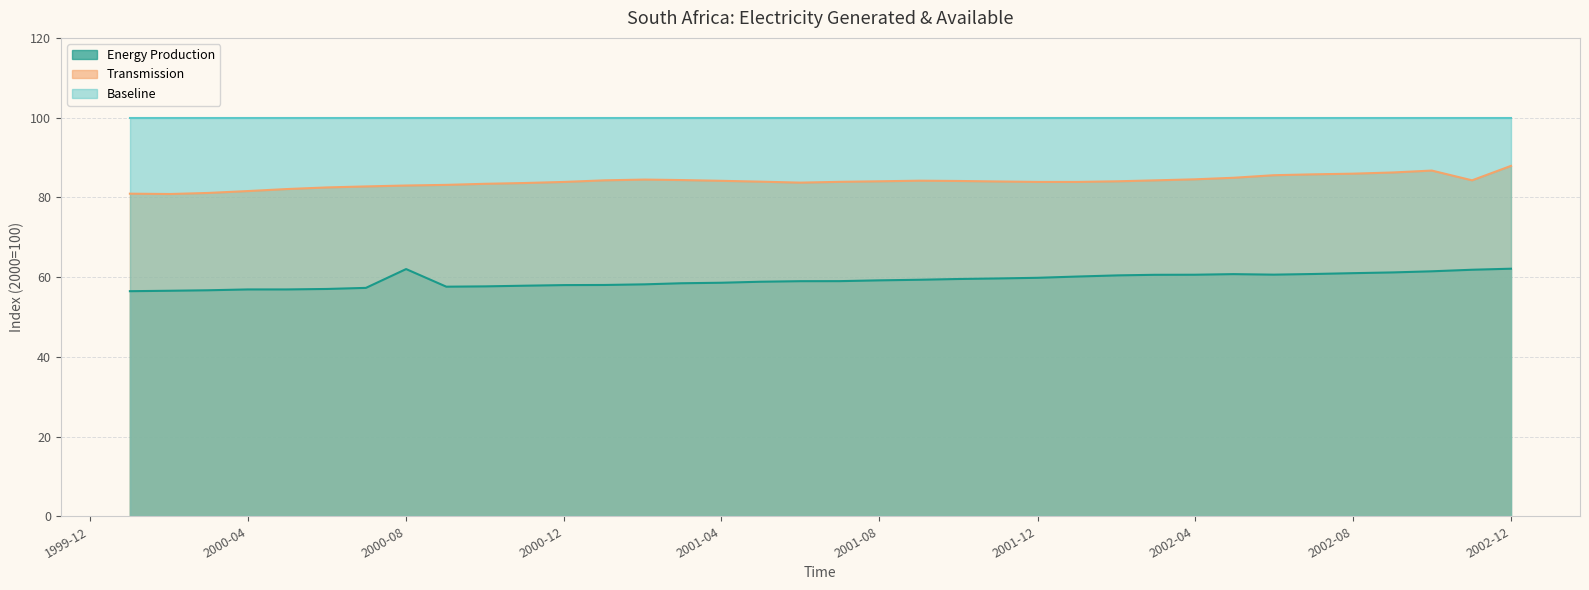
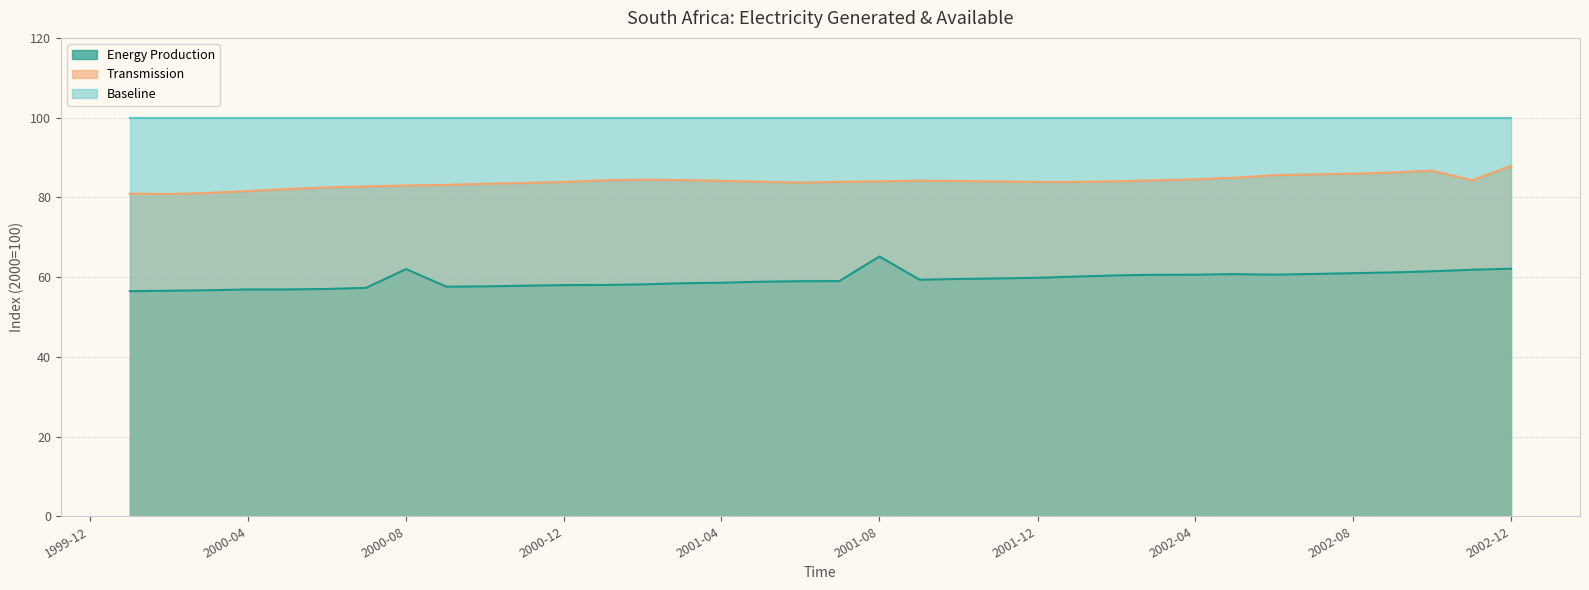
Energy Production, 2001-08: 59 -> 65
